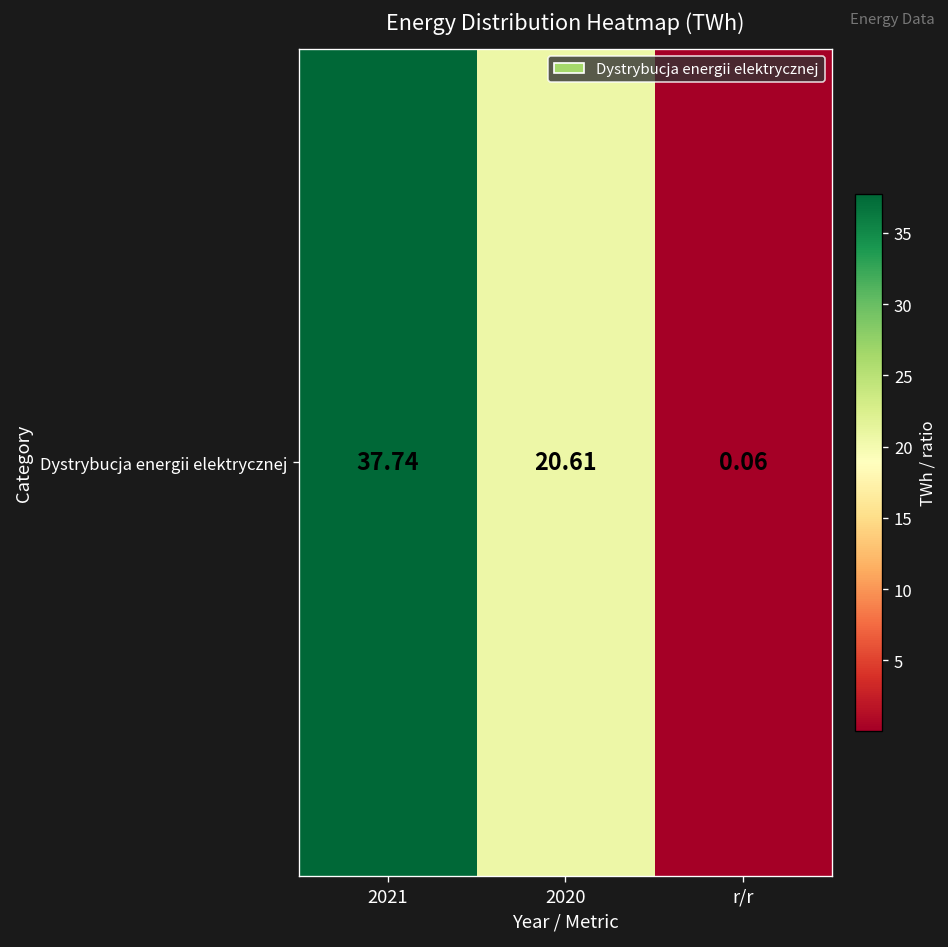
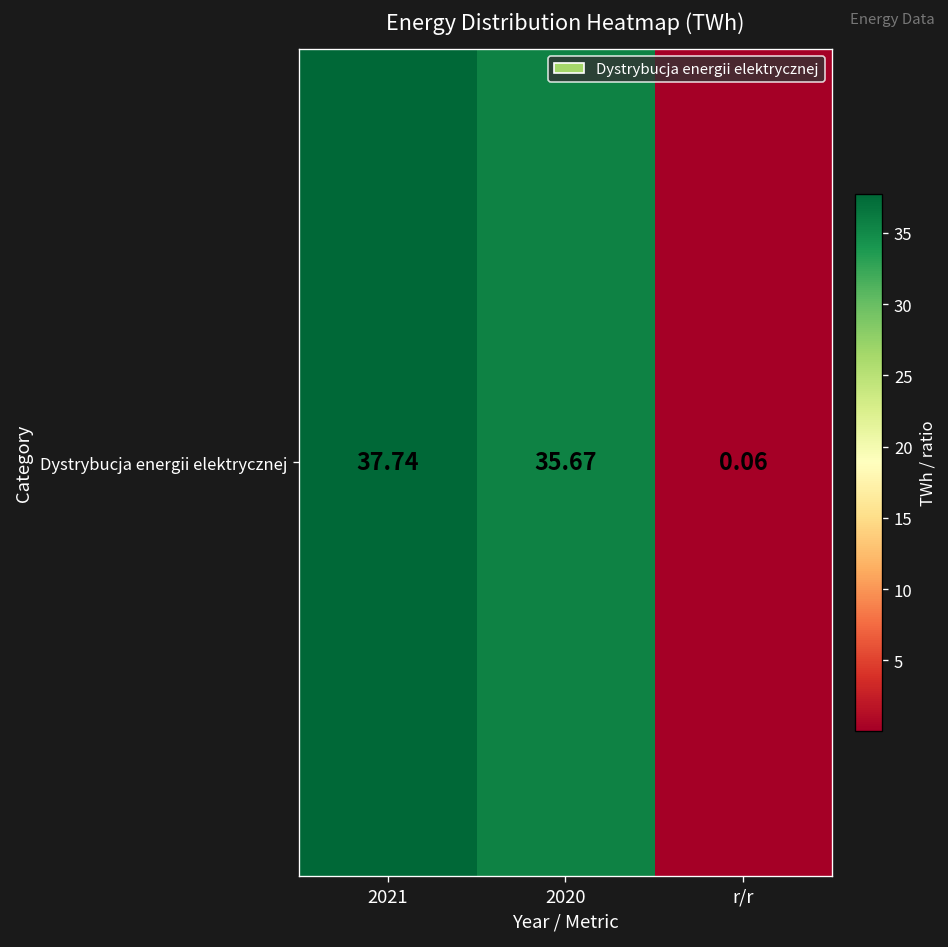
Dystrybucja energii elektrycznej, 2020: 20.61 -> 35.67
